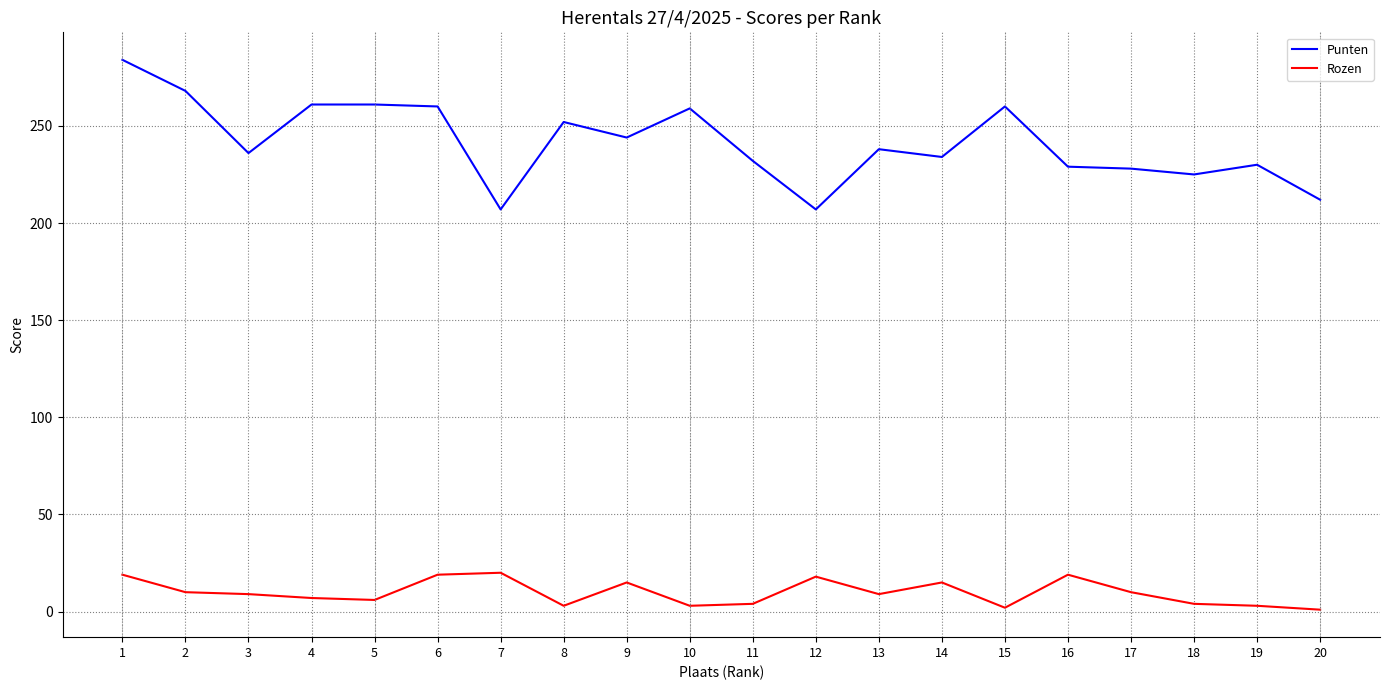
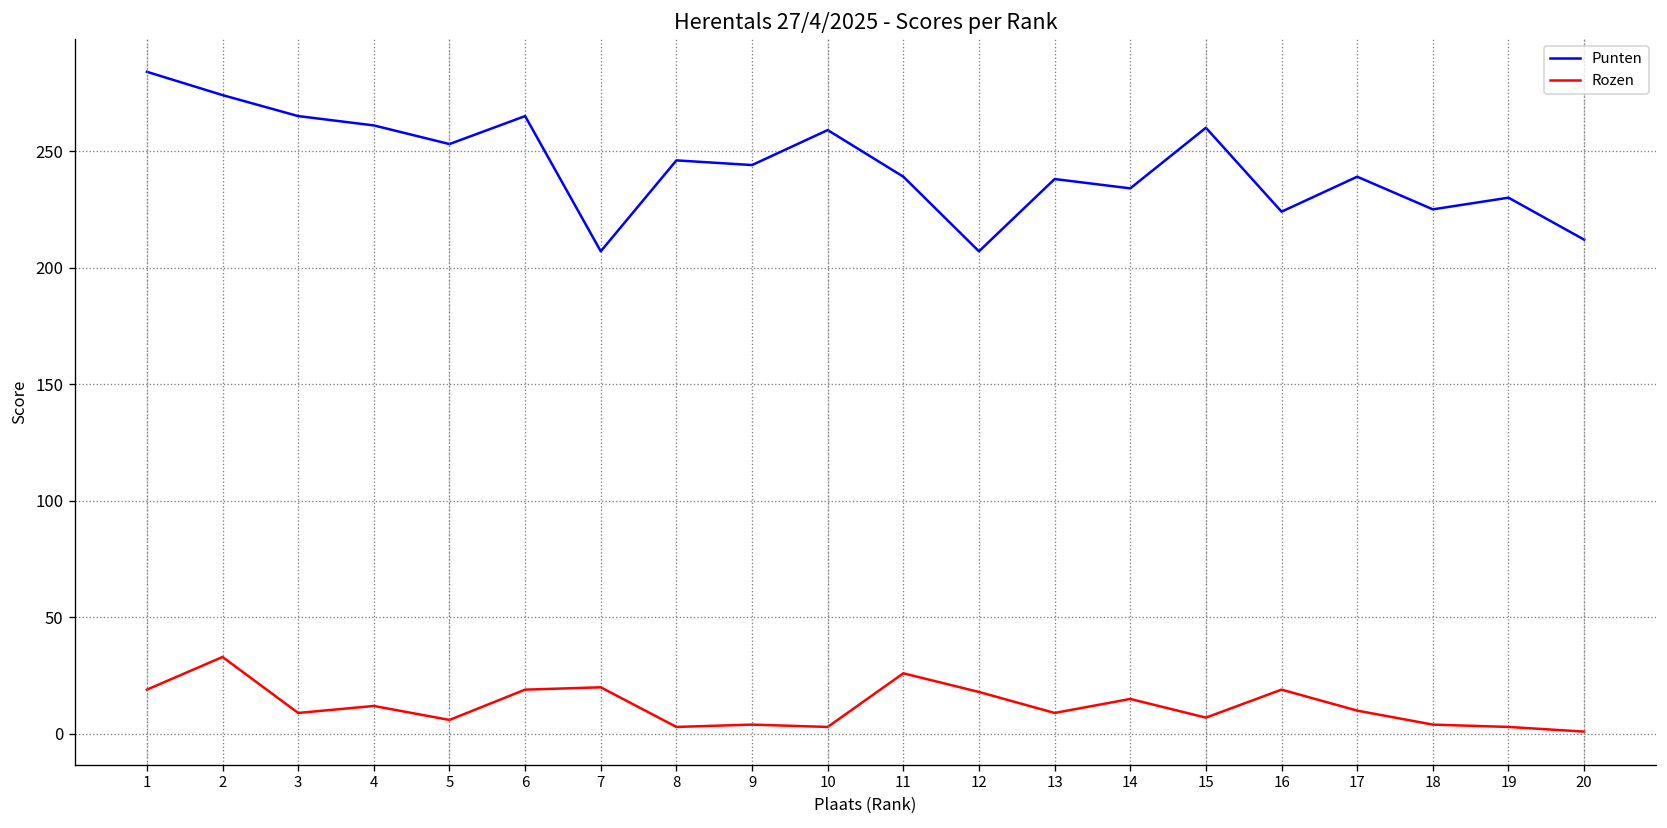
Punten, 2: 268 -> 274
Rozen, 2: 10 -> 33
Punten, 3: 236 -> 265
Rozen, 4: 7 -> 12
Punten, 5: 261 -> 253
Punten, 6: 260 -> 265
Punten, 8: 252 -> 246
Rozen, 9: 15 -> 4
Punten, 11: 232 -> 239
Rozen, 11: 4 -> 26
Rozen, 15: 2 -> 7
Punten, 16: 229 -> 224
Punten, 17: 228 -> 239
